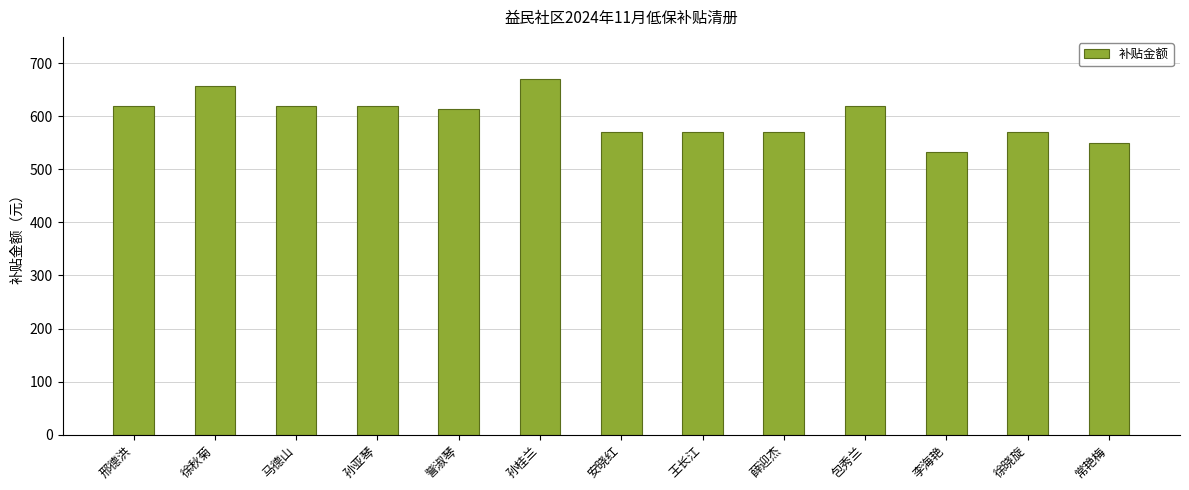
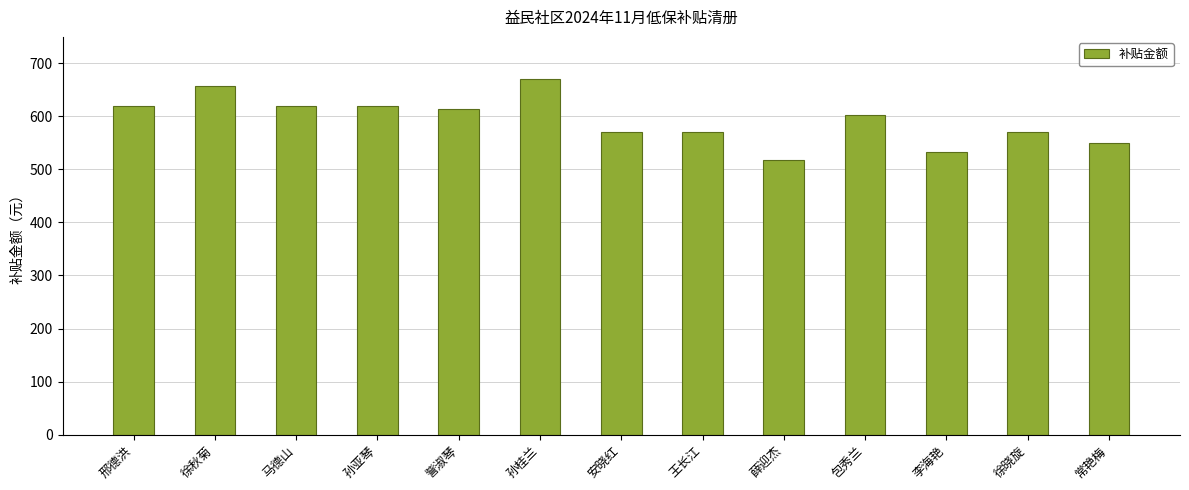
薛迎杰: 570 -> 520
包秀兰: 620 -> 600
